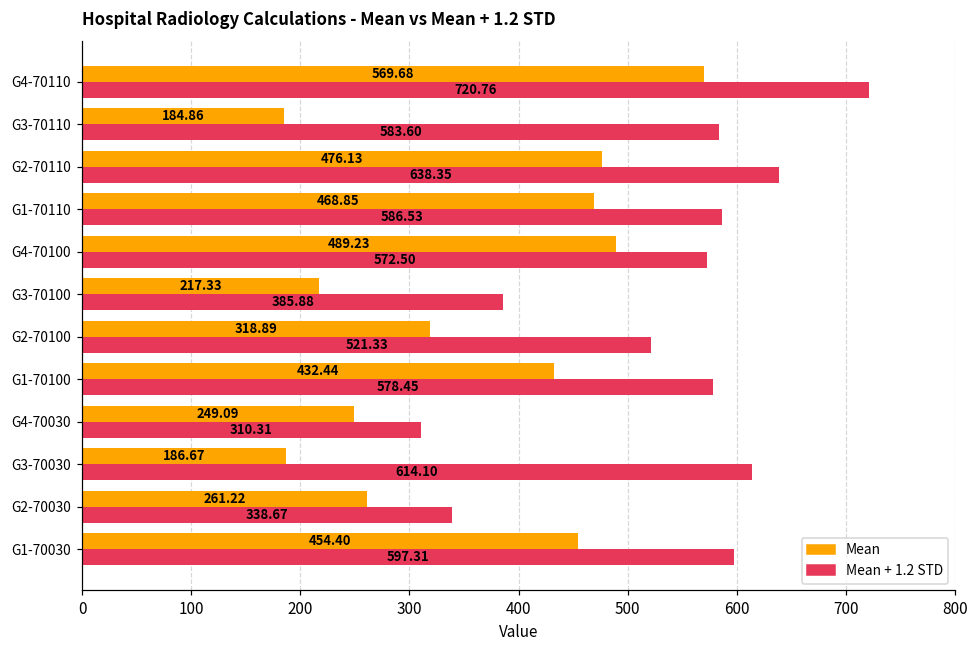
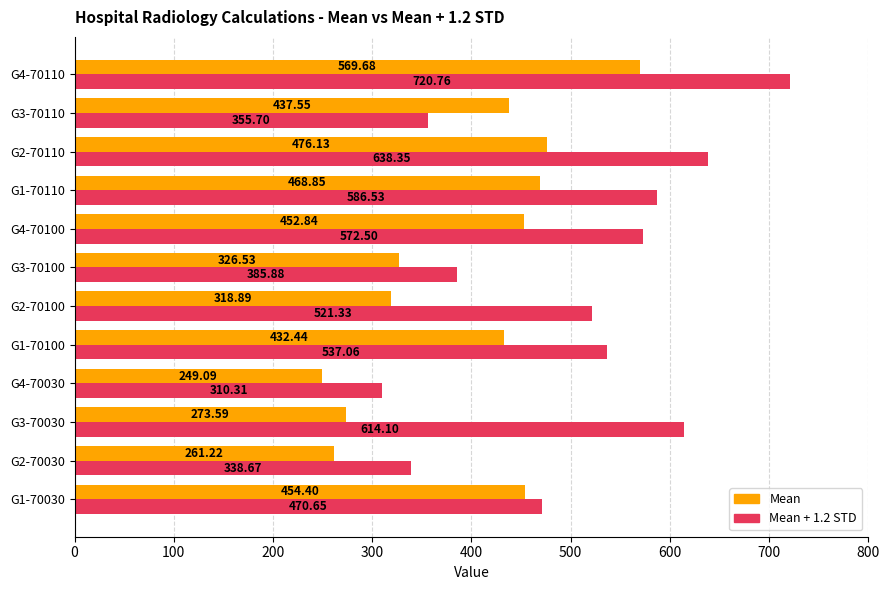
Mean, G3-70110: 184.86 -> 437.55
Mean + 1.2 STD, G3-70110: 583.60 -> 355.70
Mean, G4-70100: 489.23 -> 452.84
Mean, G3-70100: 217.33 -> 326.53
Mean + 1.2 STD, G1-70100: 578.45 -> 537.06
Mean, G3-70030: 186.67 -> 273.59
Mean + 1.2 STD, G1-70030: 597.31 -> 470.65
